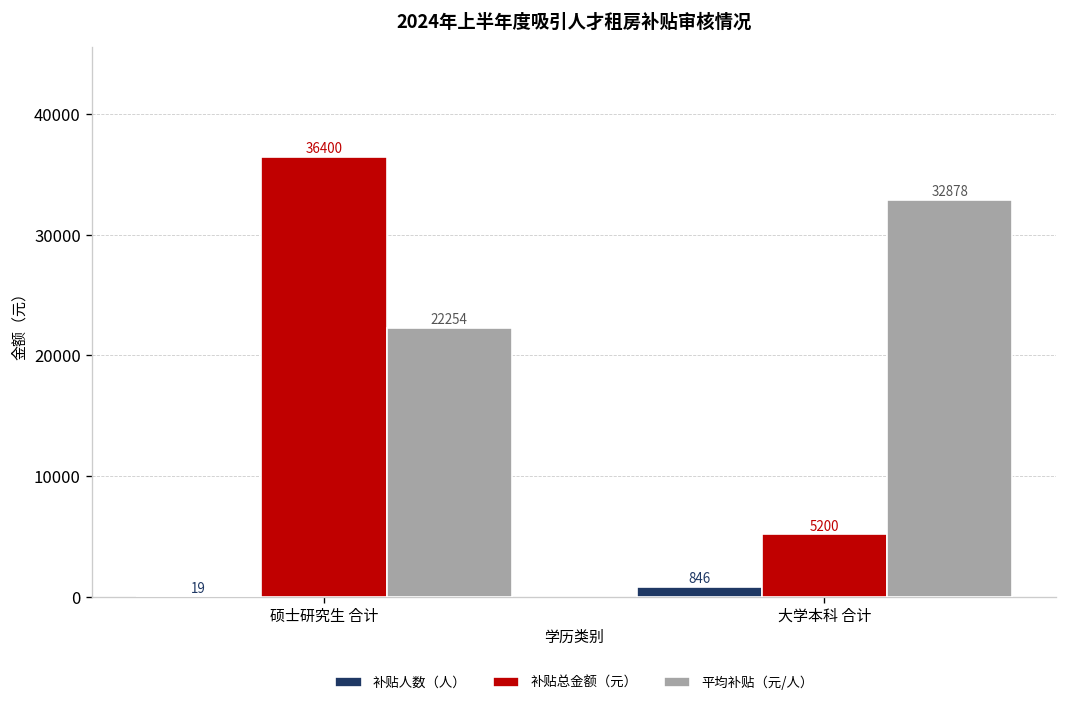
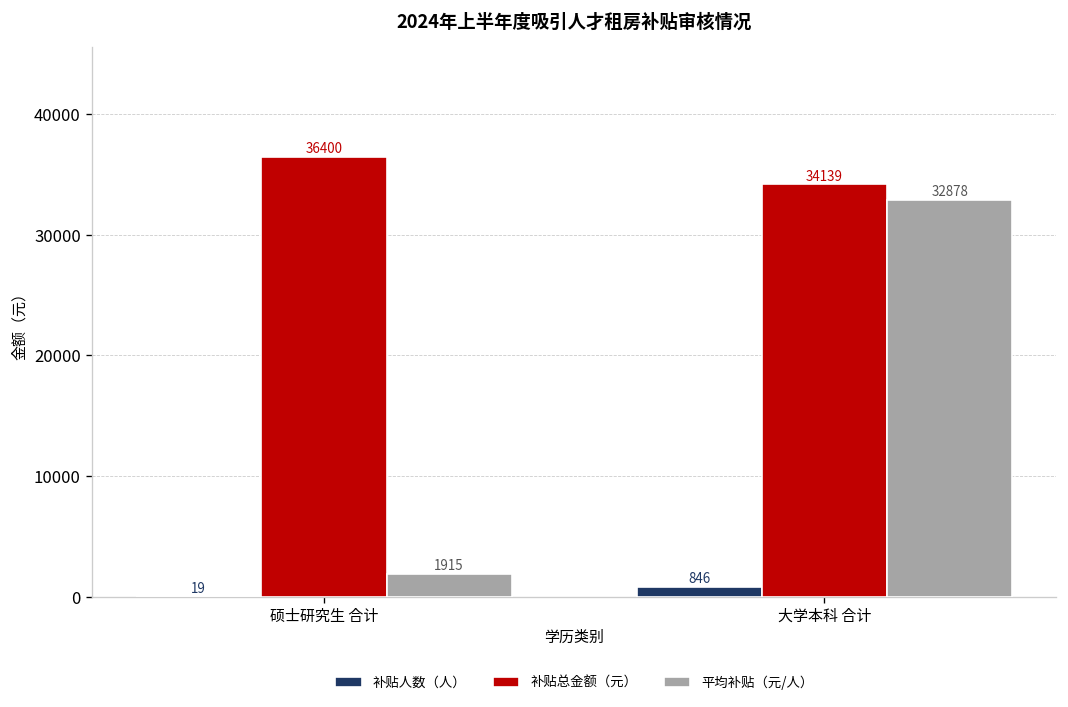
平均补贴（元/人）, 硕士研究生 合计: 22254 -> 1915
补贴总金额（元）, 大学本科 合计: 5200 -> 34139
